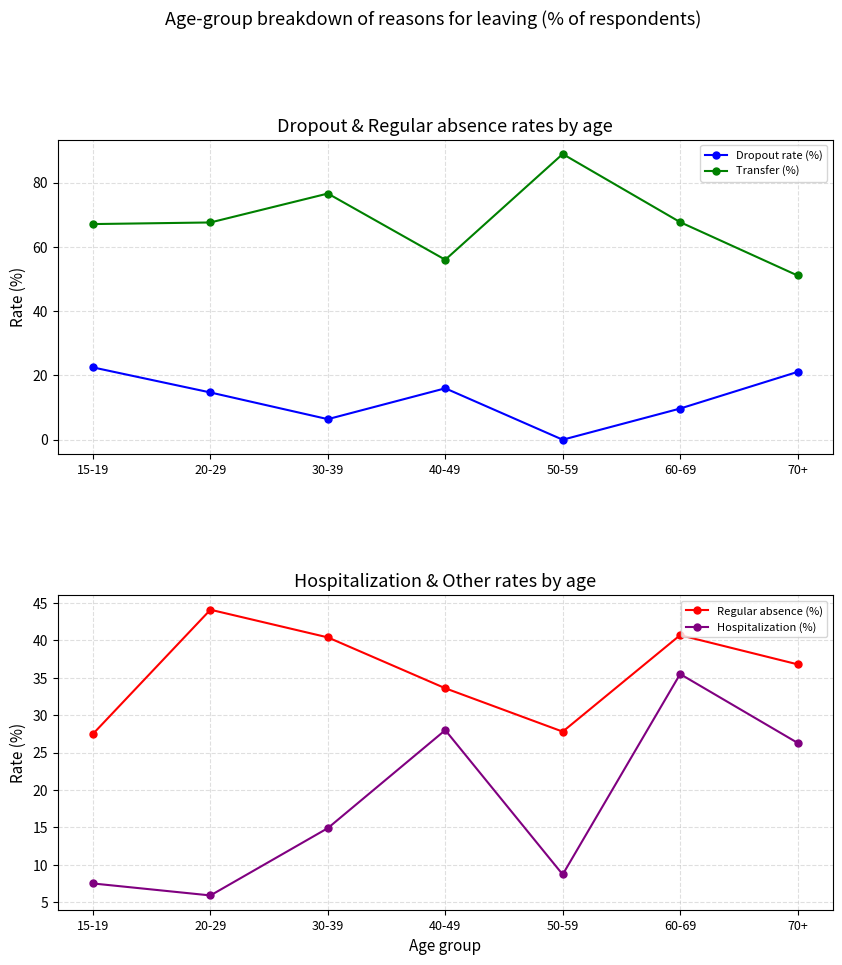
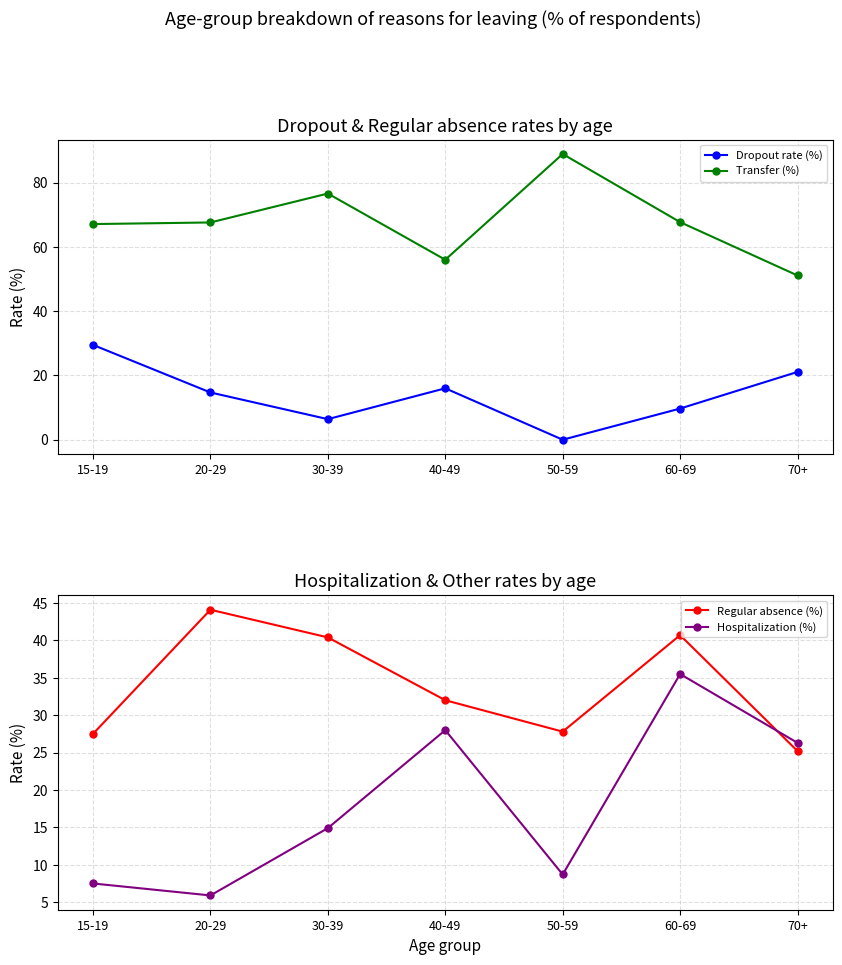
Dropout & Regular absence rates by age, Dropout rate (%), 15-19: 23 -> 30
Hospitalization & Other rates by age, Regular absence (%), 40-49: 34 -> 32
Hospitalization & Other rates by age, Regular absence (%), 70+: 37 -> 25
